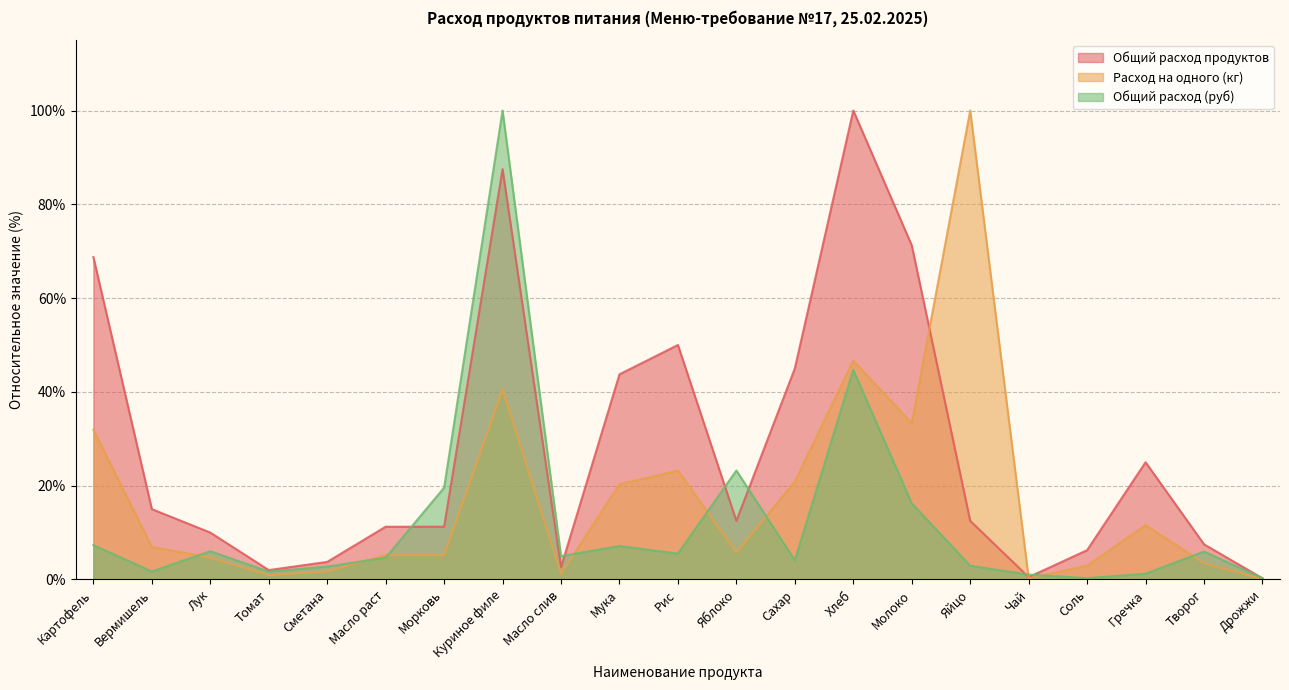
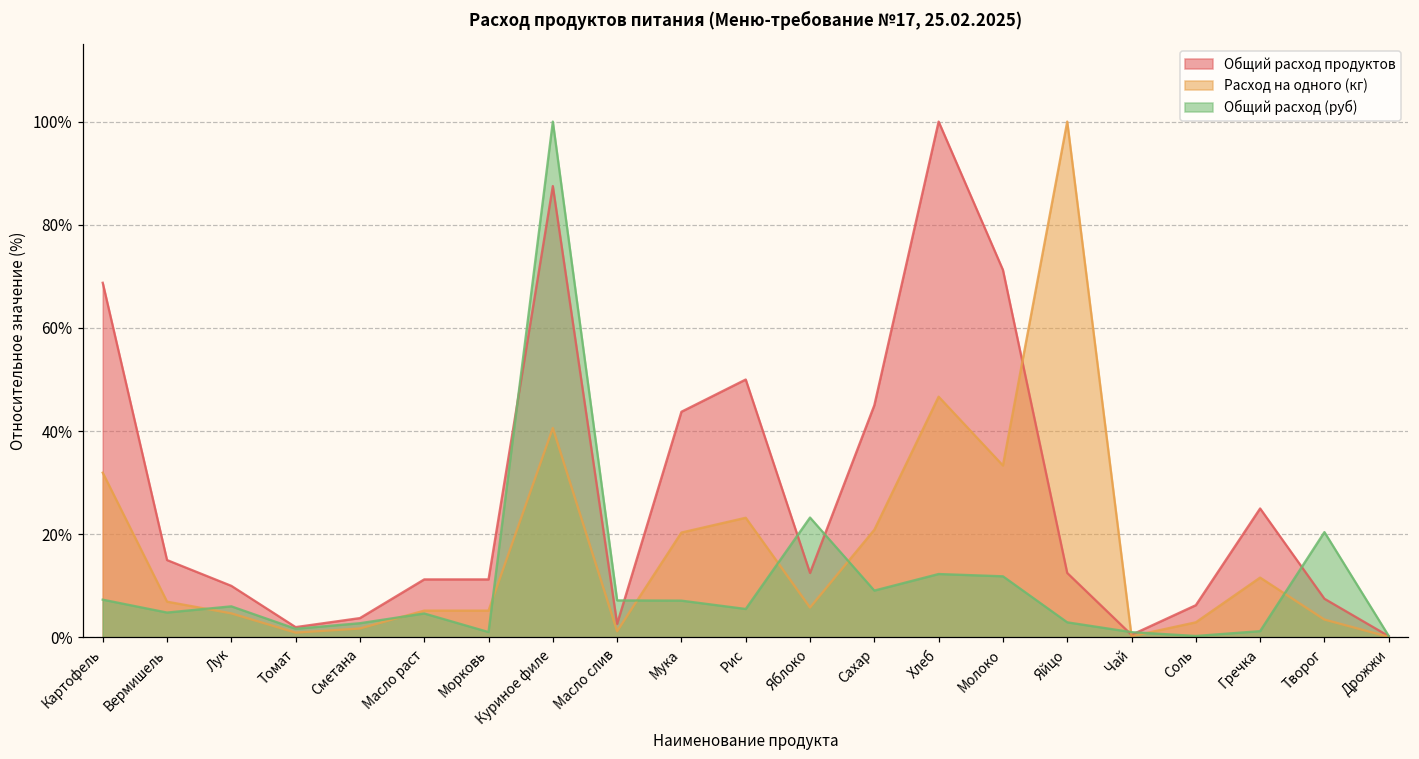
Общий расход (руб), Вермишель: 2% -> 5%
Общий расход (руб), Морковь: 20% -> 1%
Общий расход (руб), Масло слив: 5% -> 7%
Общий расход (руб), Сахар: 4% -> 9%
Общий расход (руб), Хлеб: 45% -> 12%
Общий расход (руб), Молоко: 16% -> 12%
Общий расход (руб), Творог: 6% -> 20%
